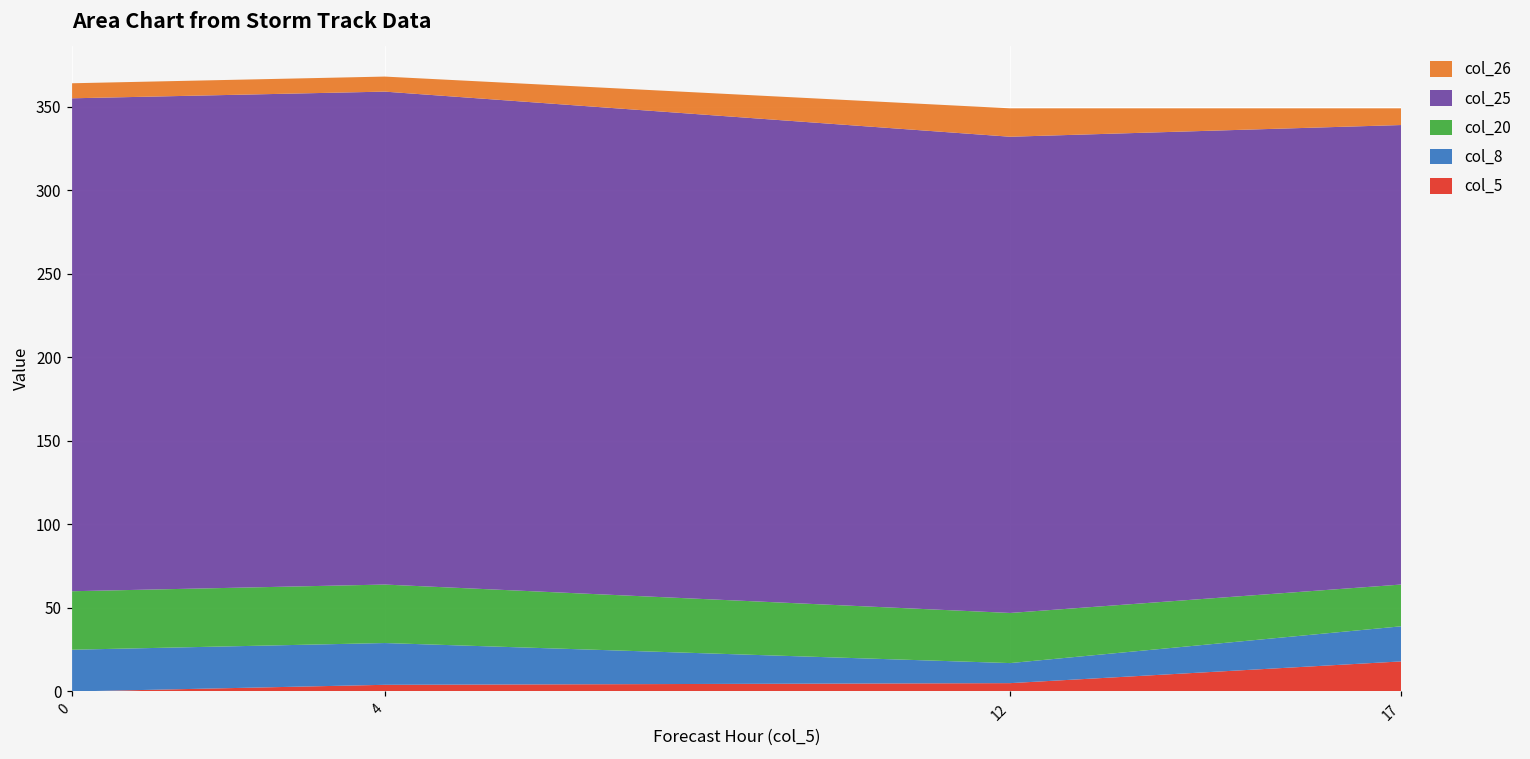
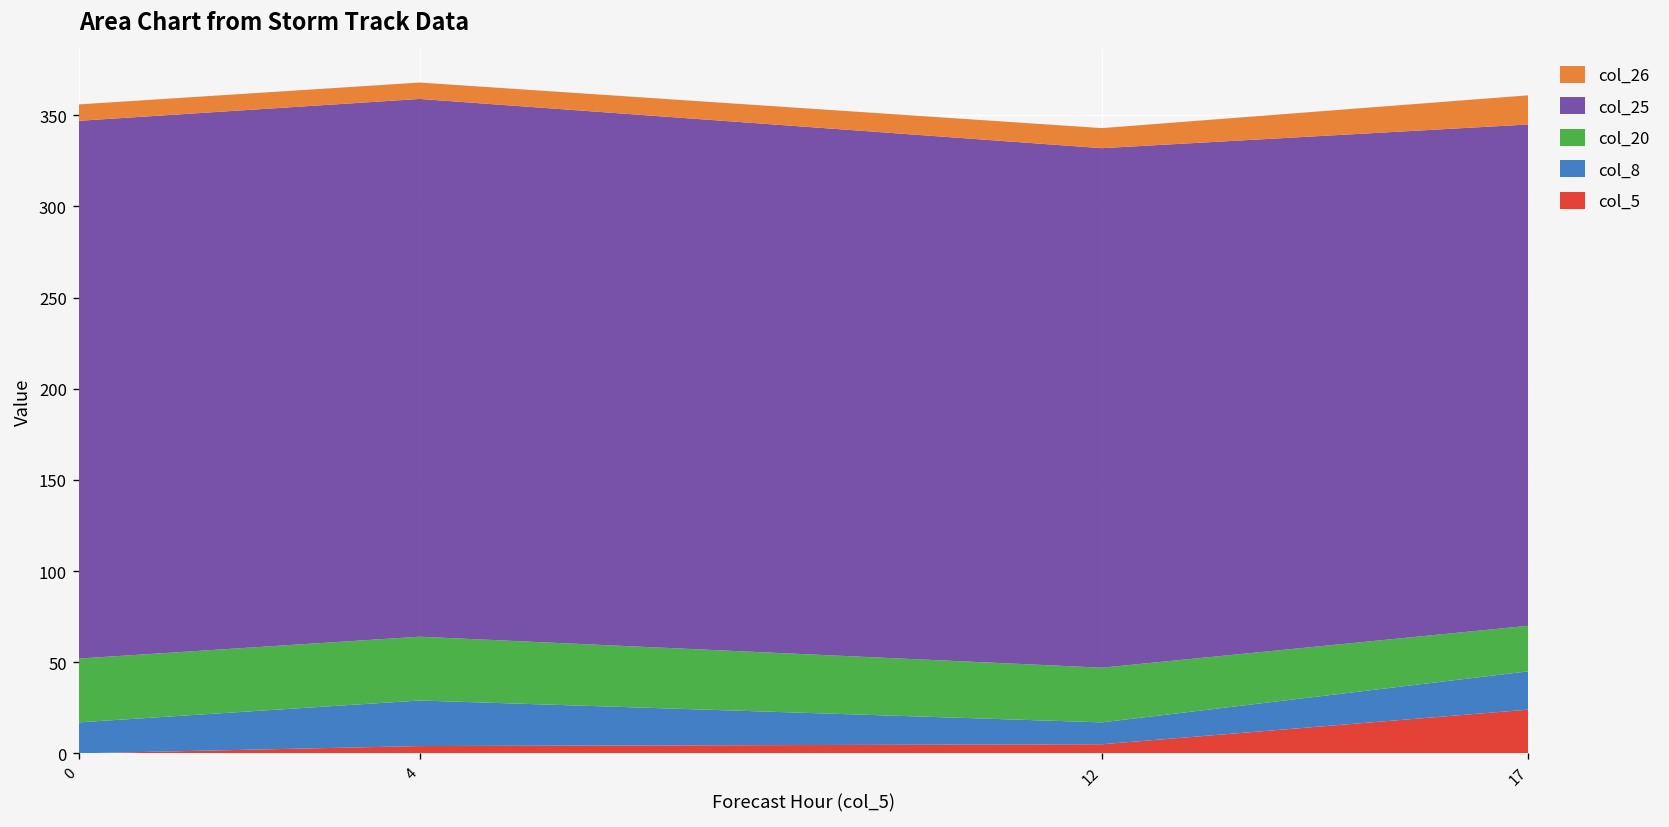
col_8, 0: 25 -> 17
col_26, 12: 17 -> 11
col_5, 17: 18 -> 24
col_26, 17: 10 -> 16
